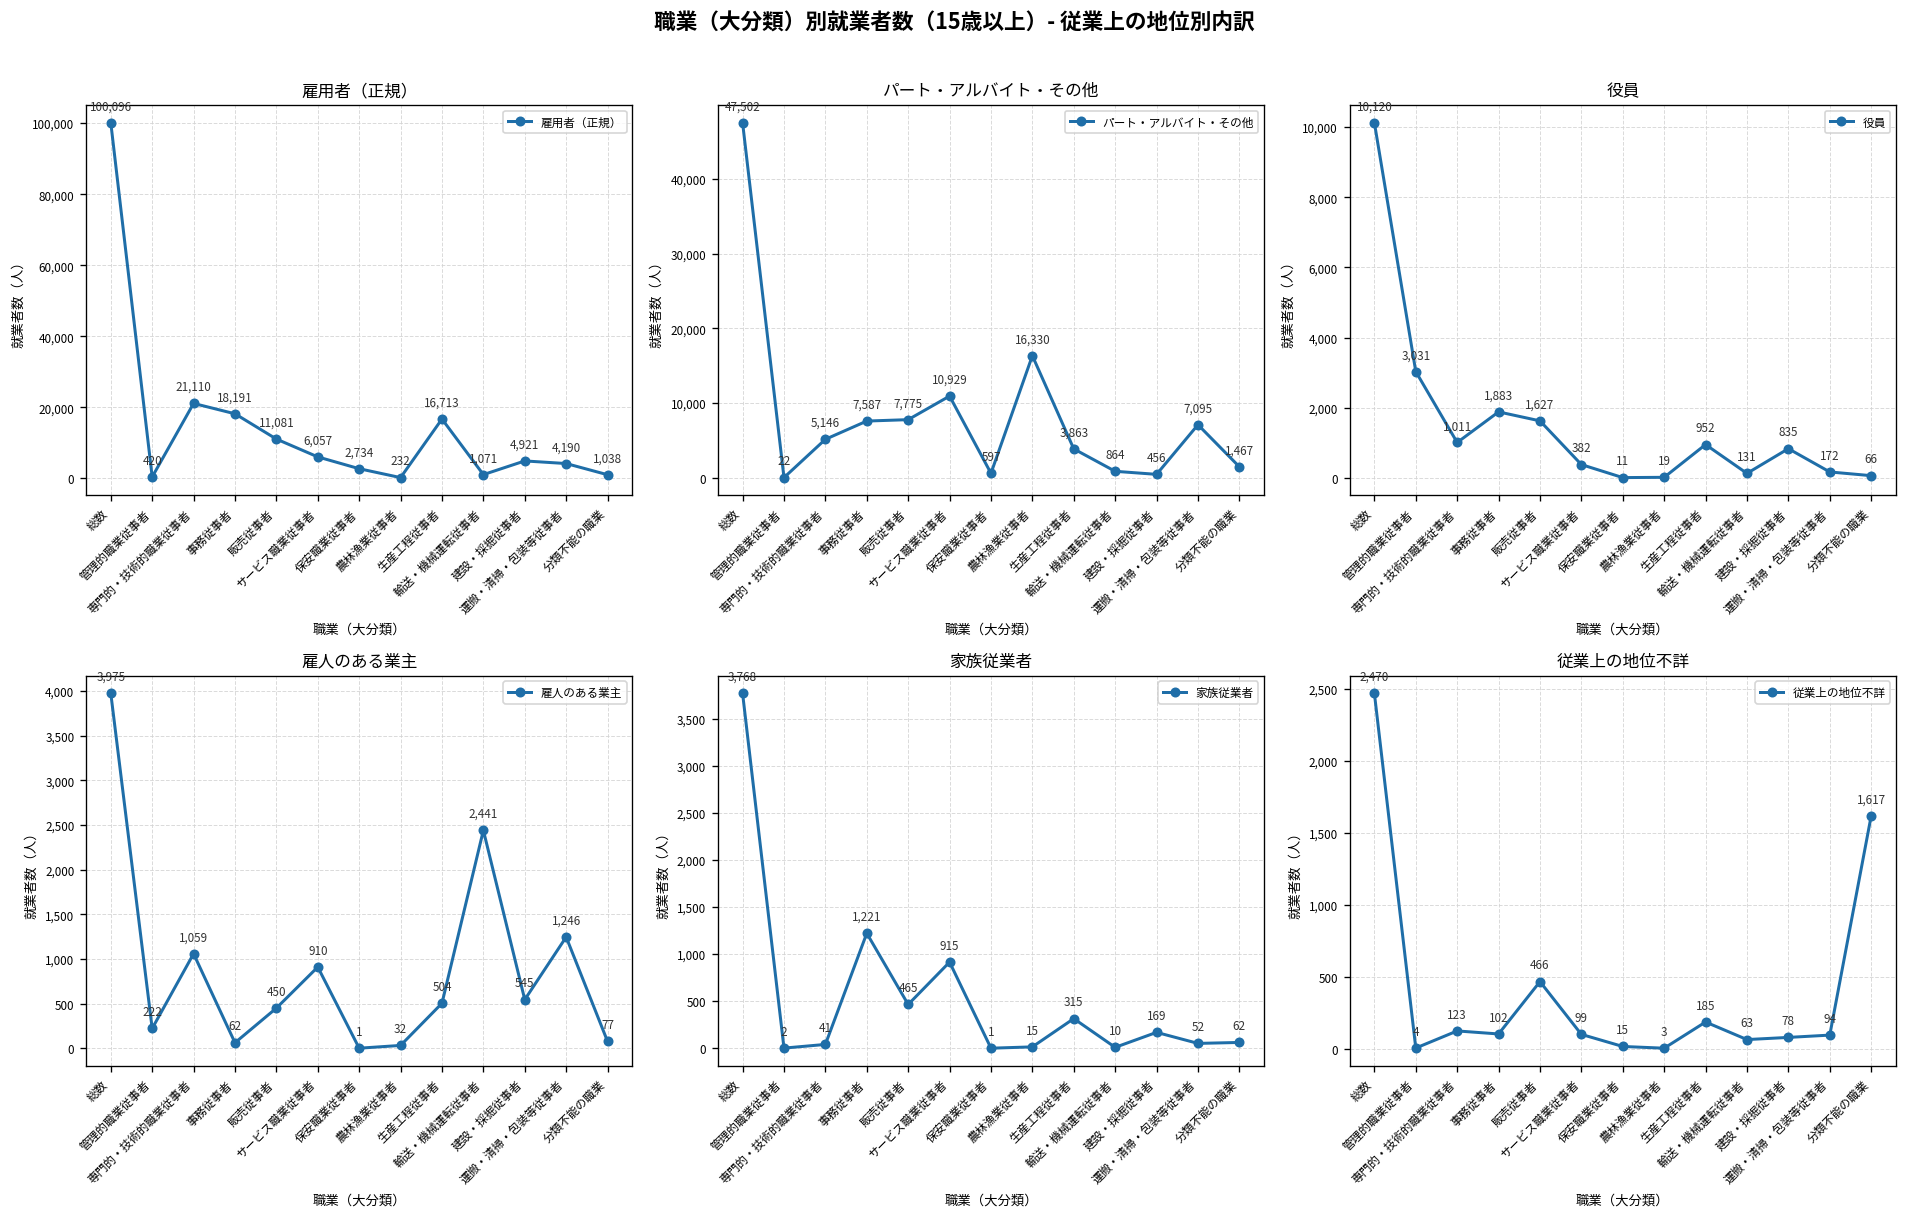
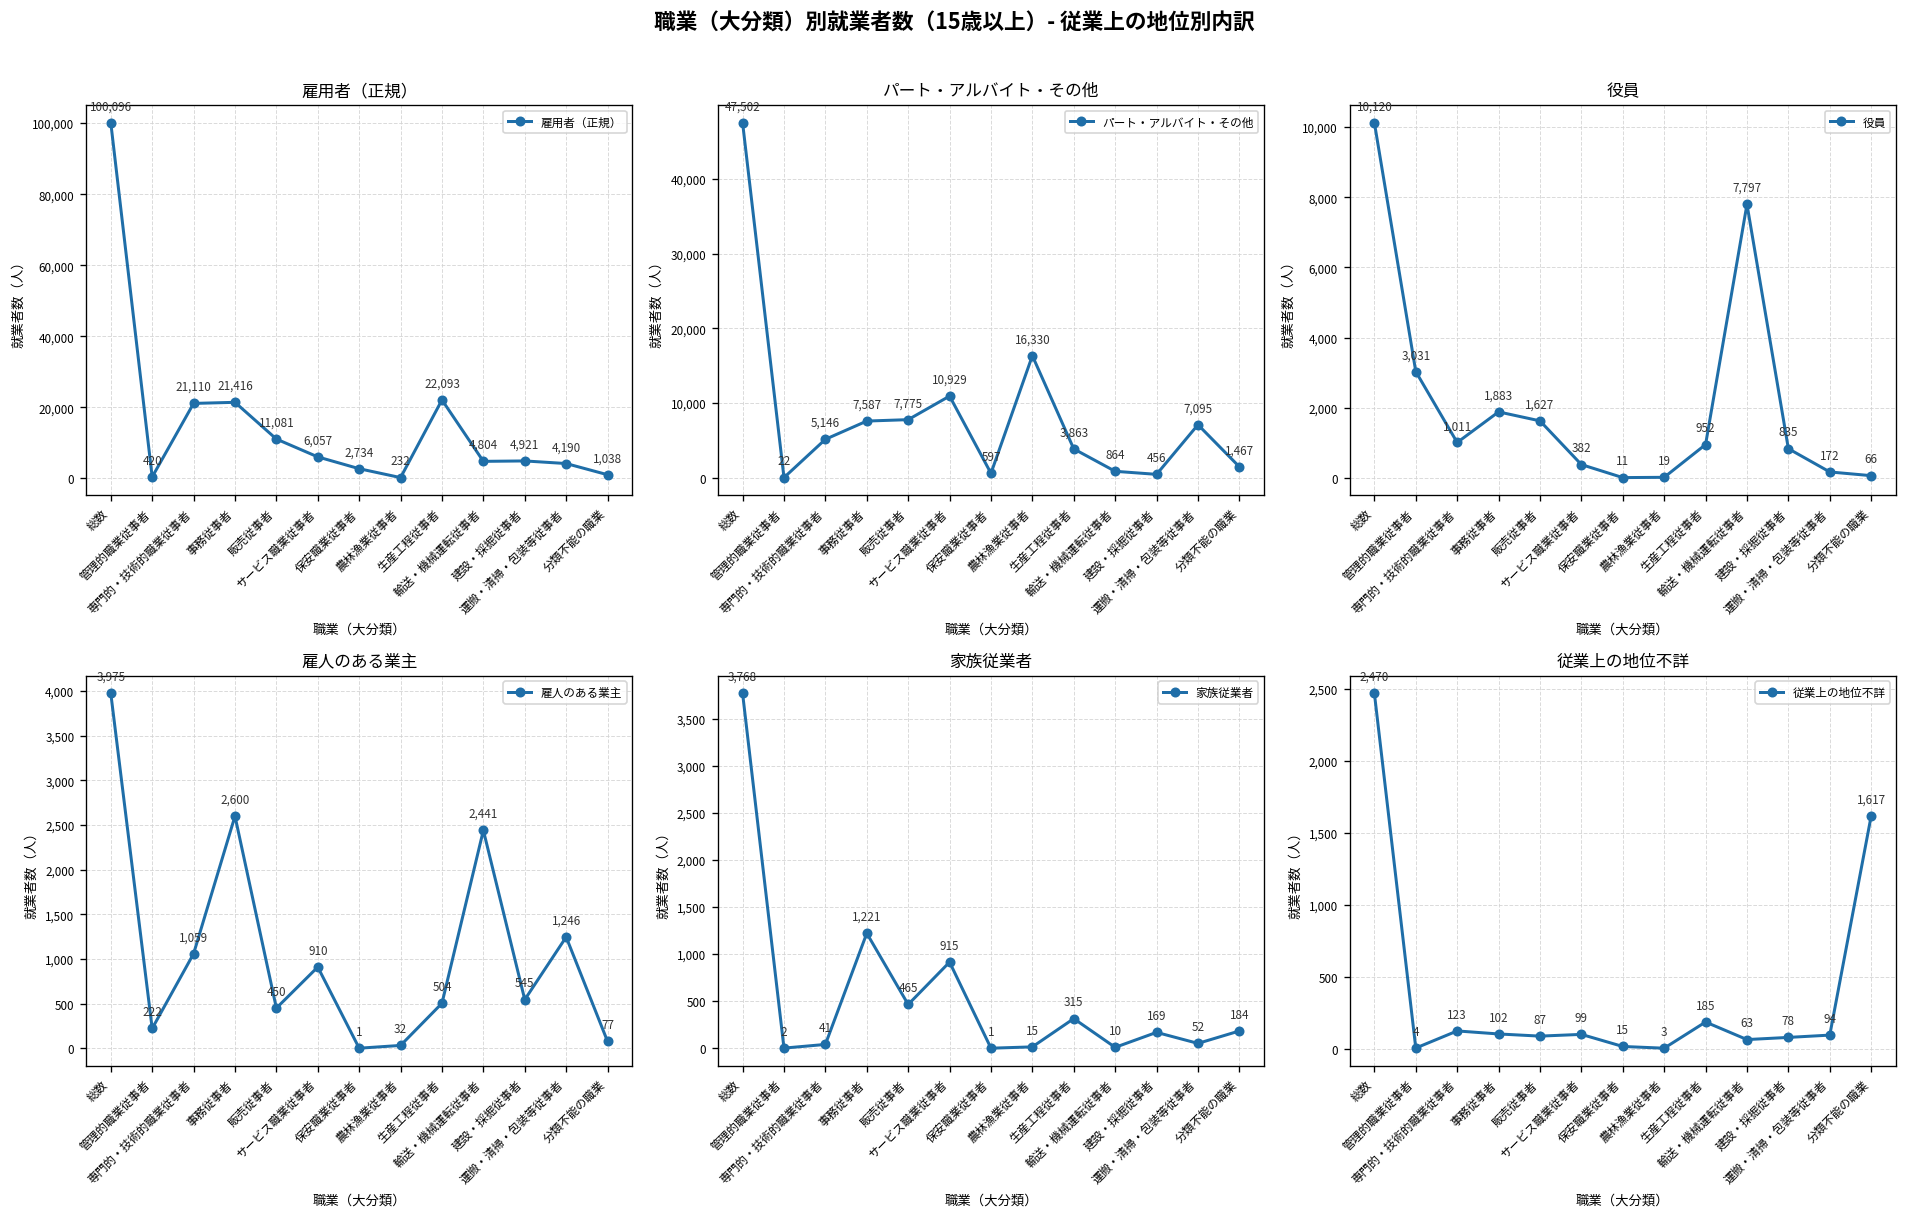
雇用者（正規）, 事務従事者: 18,191 -> 21,416
雇用者（正規）, 生産工程従事者: 16,713 -> 22,093
雇用者（正規）, 輸送・機械運転従事者: 1,071 -> 4,804
役員, 輸送・機械運転従事者: 131 -> 7,797
雇人のある業主, 事務従事者: 62 -> 2,600
家族従業者, 分類不能の職業: 62 -> 184
従業上の地位不詳, 販売従事者: 466 -> 87
